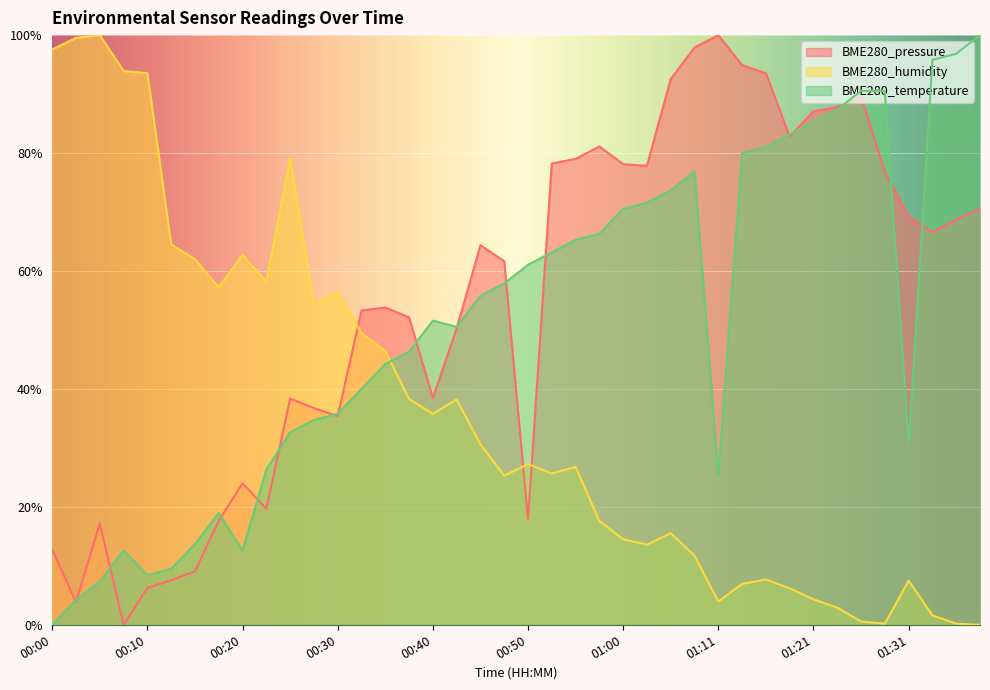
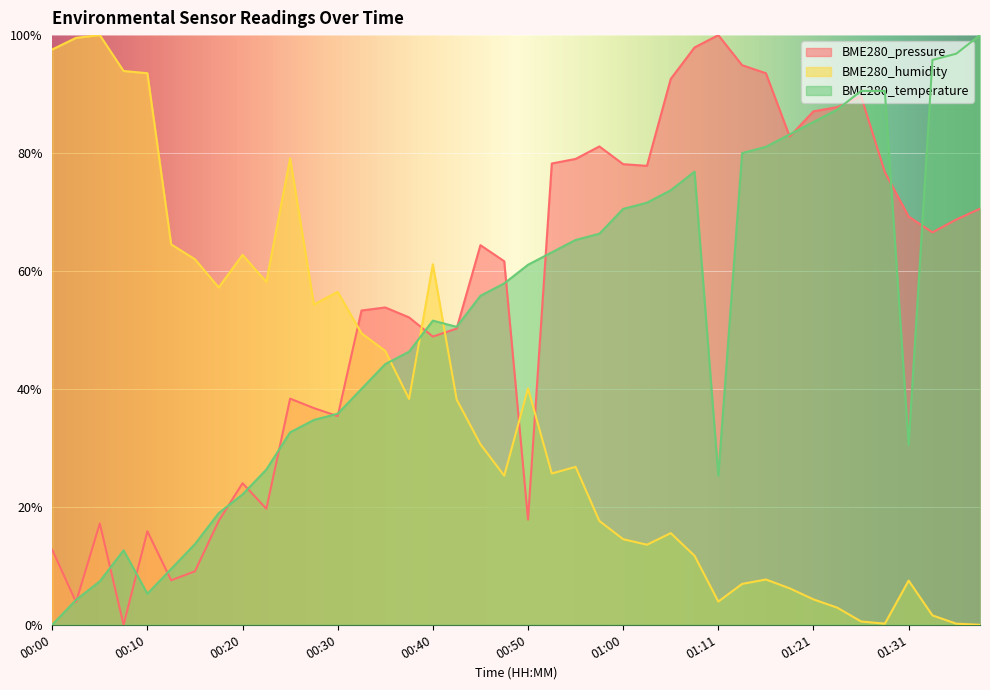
BME280_pressure, 00:10: 6% -> 16%
BME280_temperature, 00:10: 8% -> 5%
BME280_temperature, 00:20: 13% -> 22%
BME280_pressure, 00:40: 38% -> 49%
BME280_humidity, 00:40: 36% -> 61%
BME280_humidity, 00:50: 27% -> 40%
